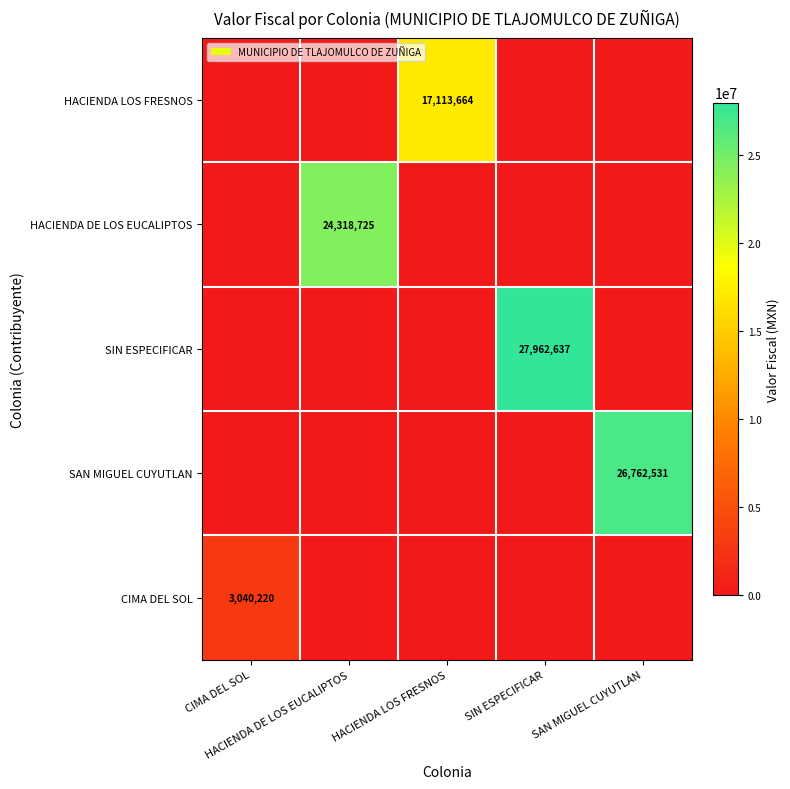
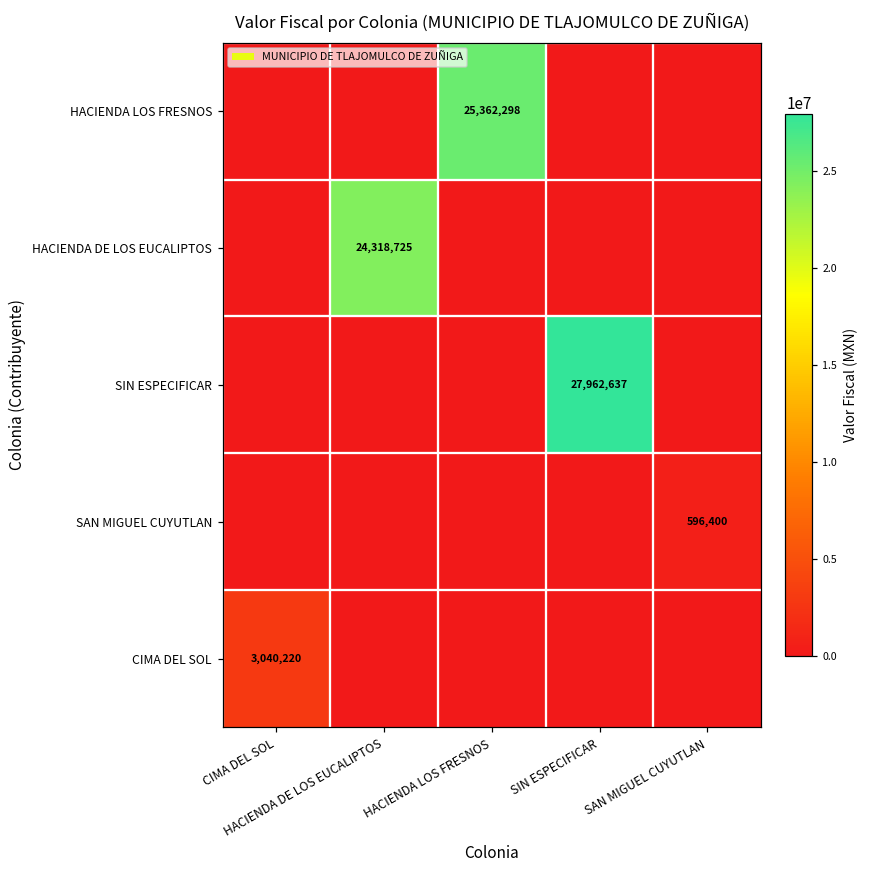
HACIENDA LOS FRESNOS, HACIENDA LOS FRESNOS: 17,113,664 -> 25,362,298
SAN MIGUEL CUYUTLAN, SAN MIGUEL CUYUTLAN: 26,762,531 -> 596,400
